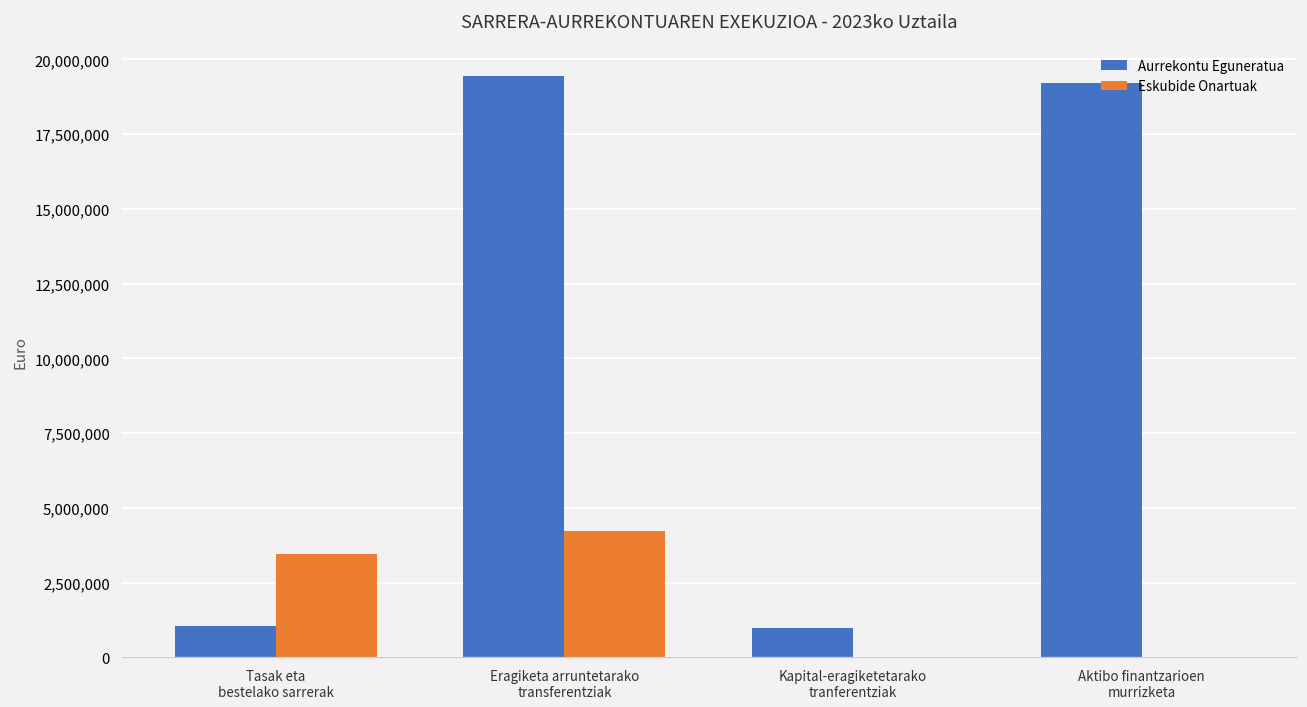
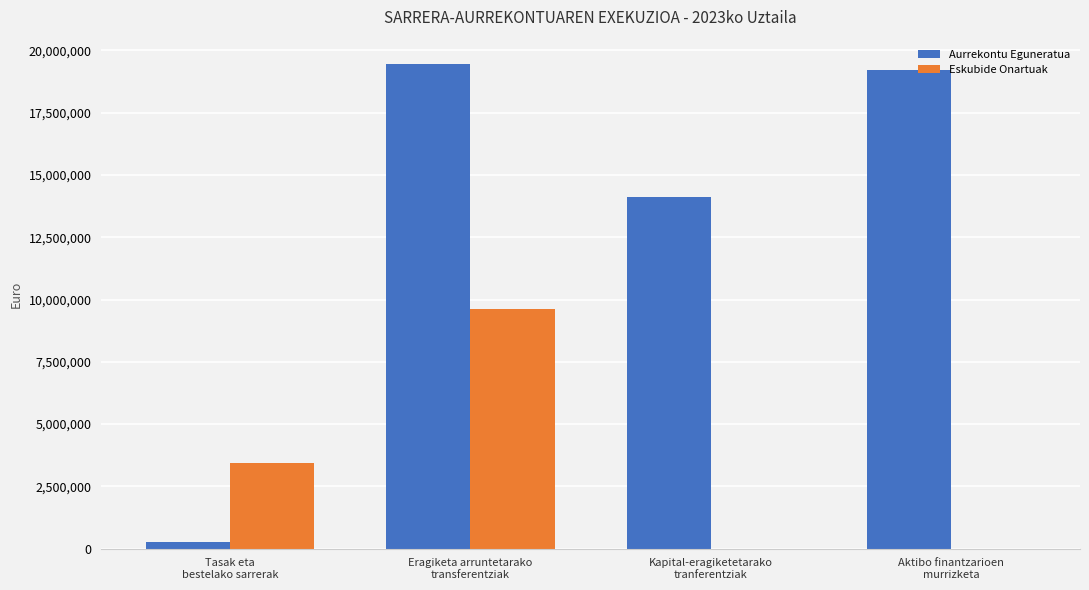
Aurrekontu Eguneratua, Tasak eta bestelako sarrerak: 1,100,000 -> 300,000
Eskubide Onartuak, Eragiketa arruntetarako transferentziak: 4,200,000 -> 9,600,000
Aurrekontu Eguneratua, Kapital-eragiketetarako tranferentziak: 1,000,000 -> 14,100,000
